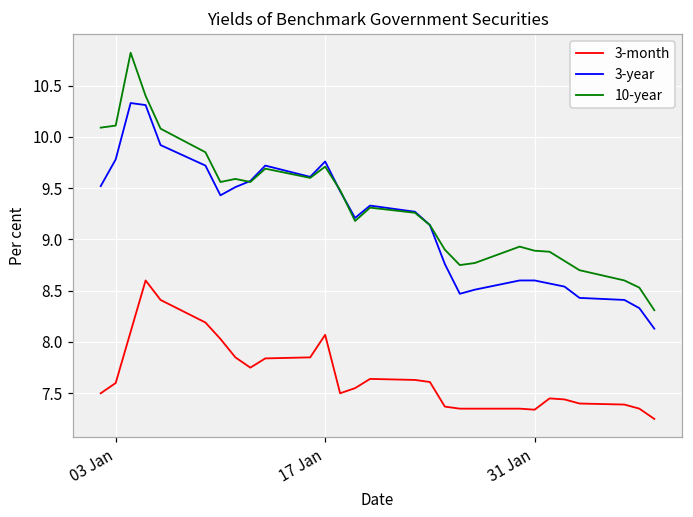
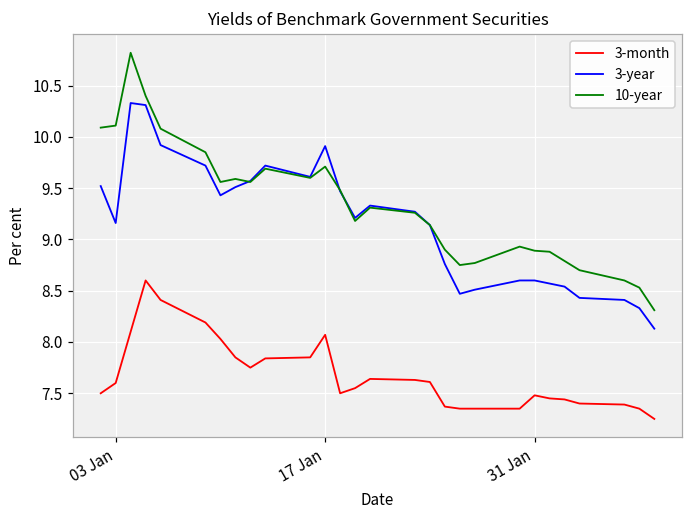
3-year, 03 Jan: 9.8 -> 9.2
3-year, 17 Jan: 9.8 -> 9.9
3-month, 31 Jan: 7.3 -> 7.5
